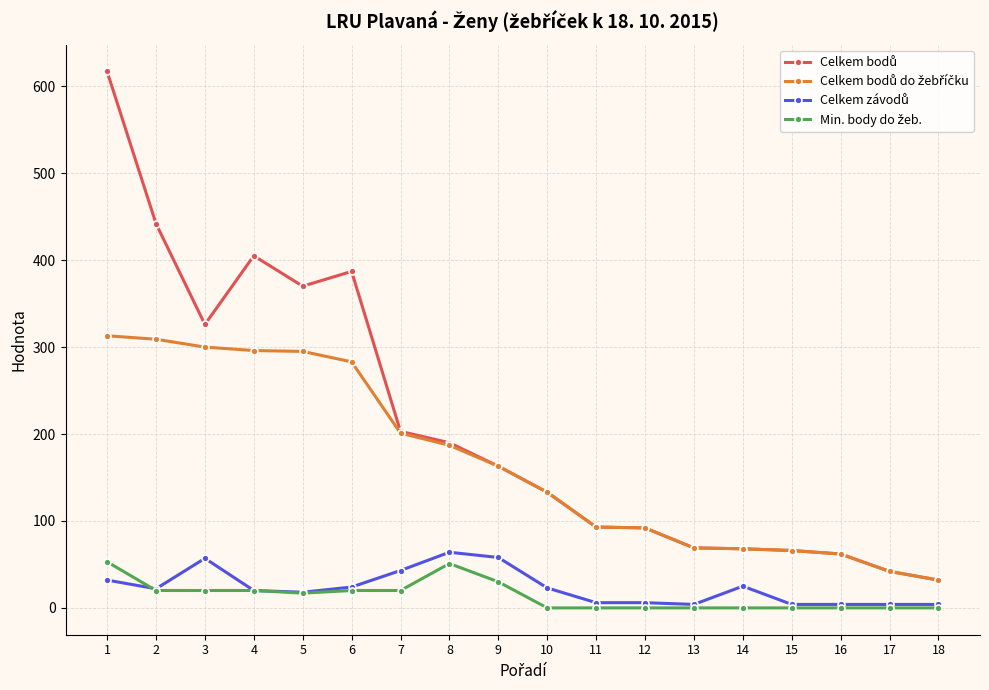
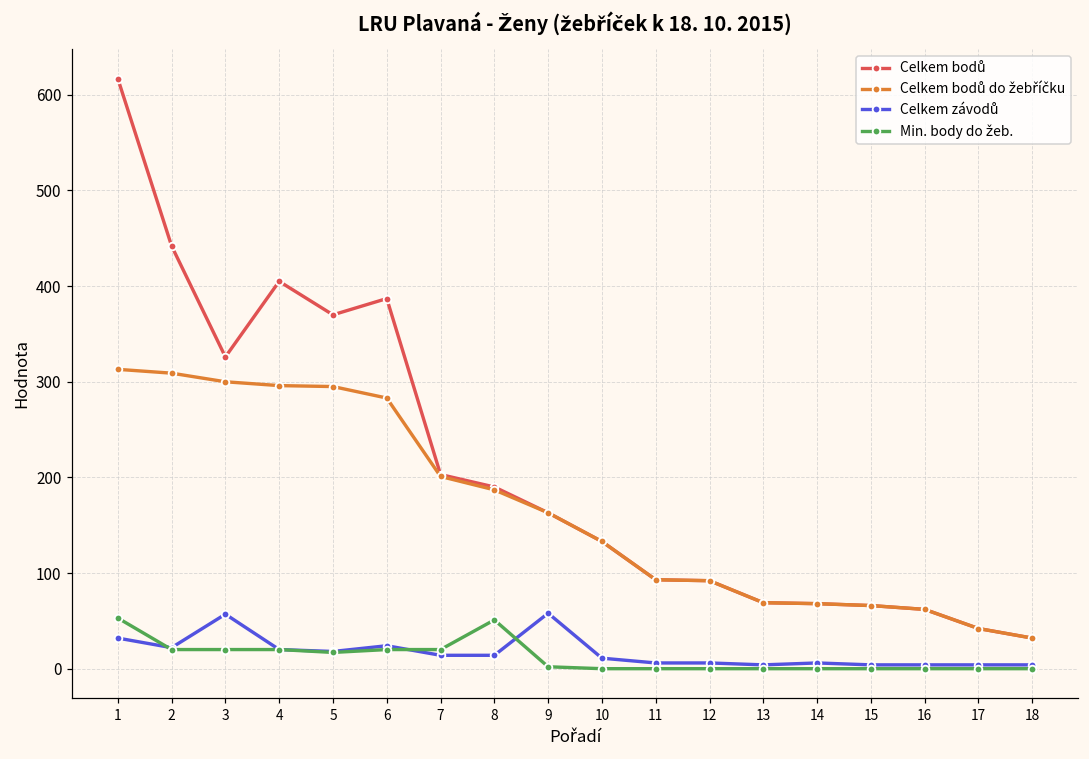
Celkem závodů, 7: 40 -> 10
Celkem závodů, 8: 60 -> 10
Min. body do žeb., 9: 30 -> 0
Celkem závodů, 10: 20 -> 10
Celkem závodů, 14: 30 -> 10
